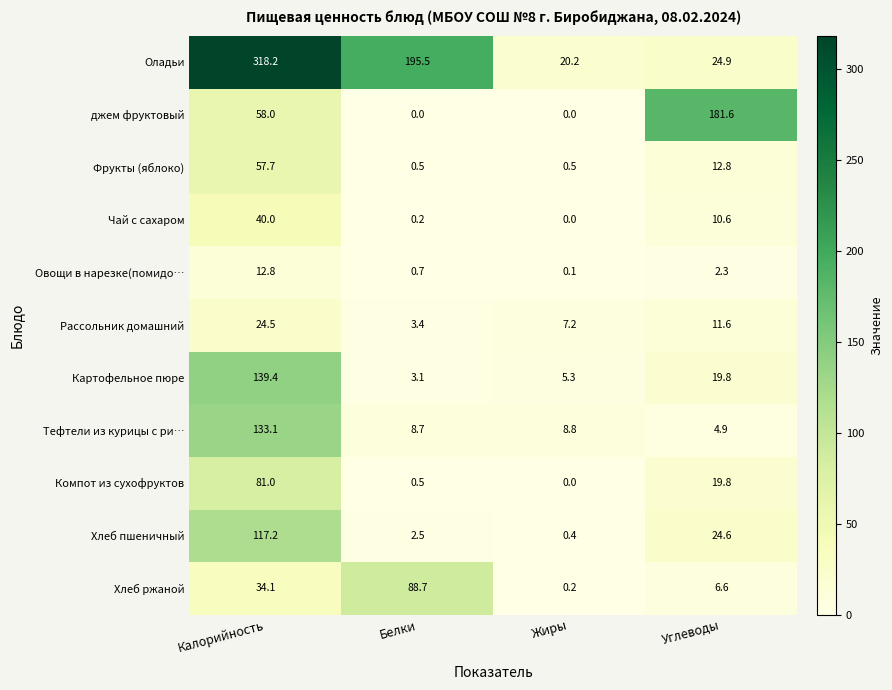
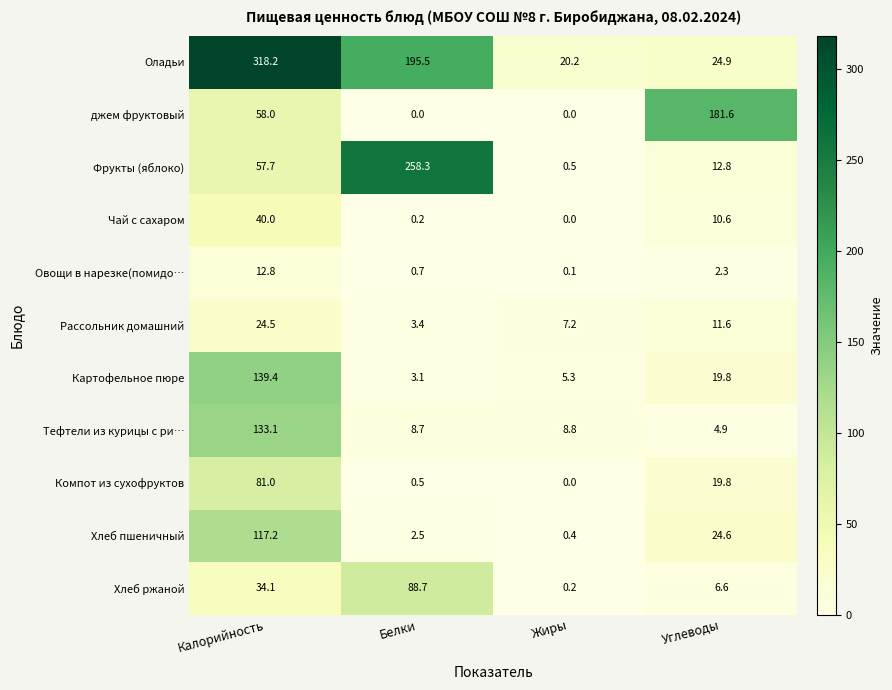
Фрукты (яблоко), Белки: 0.5 -> 258.3
